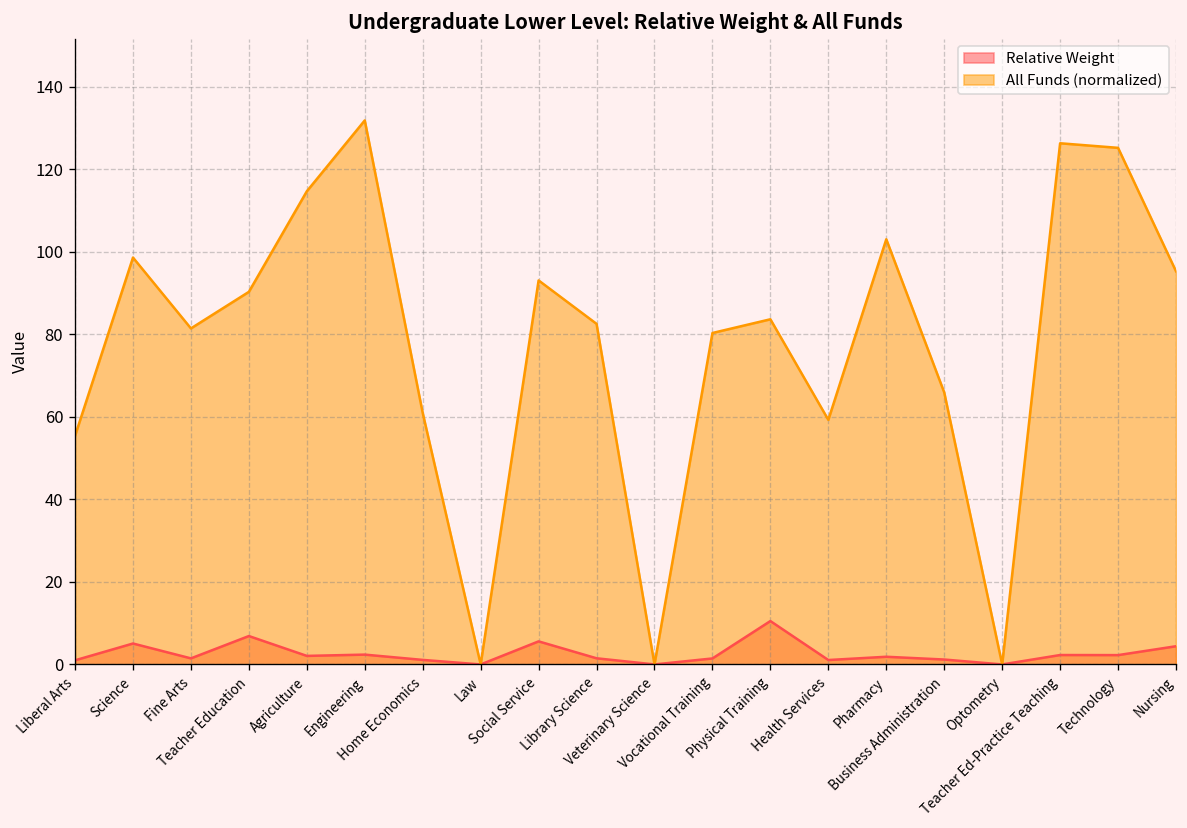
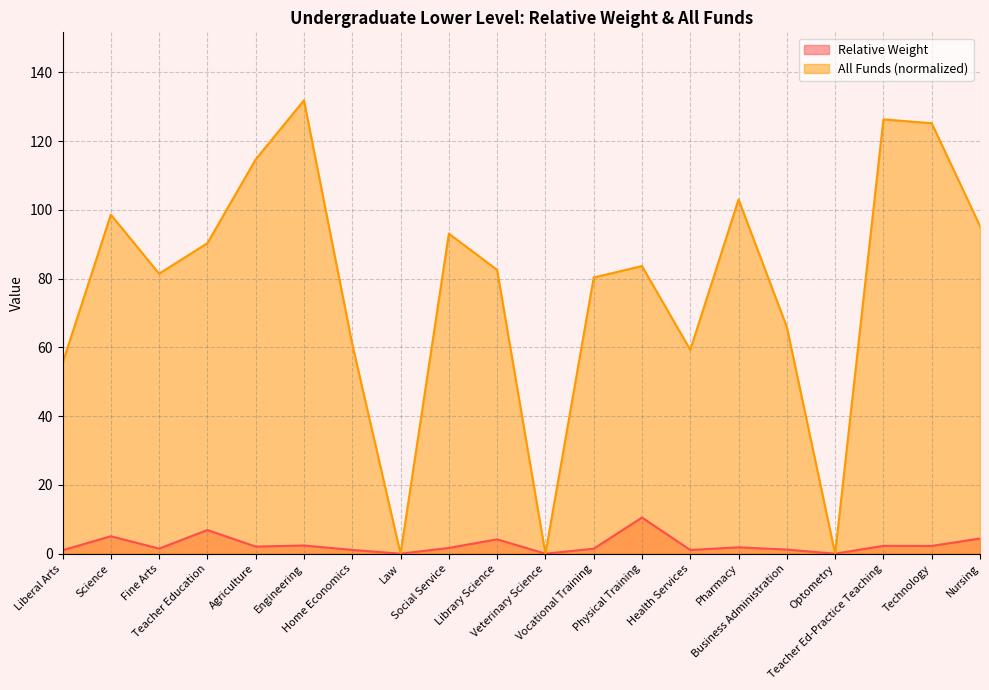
Relative Weight, Social Service: 6 -> 2
Relative Weight, Library Science: 1 -> 4
